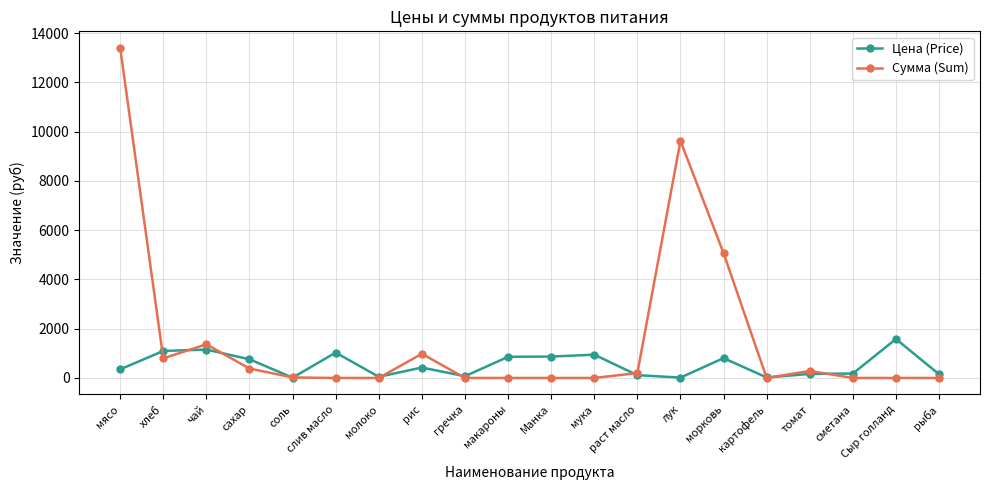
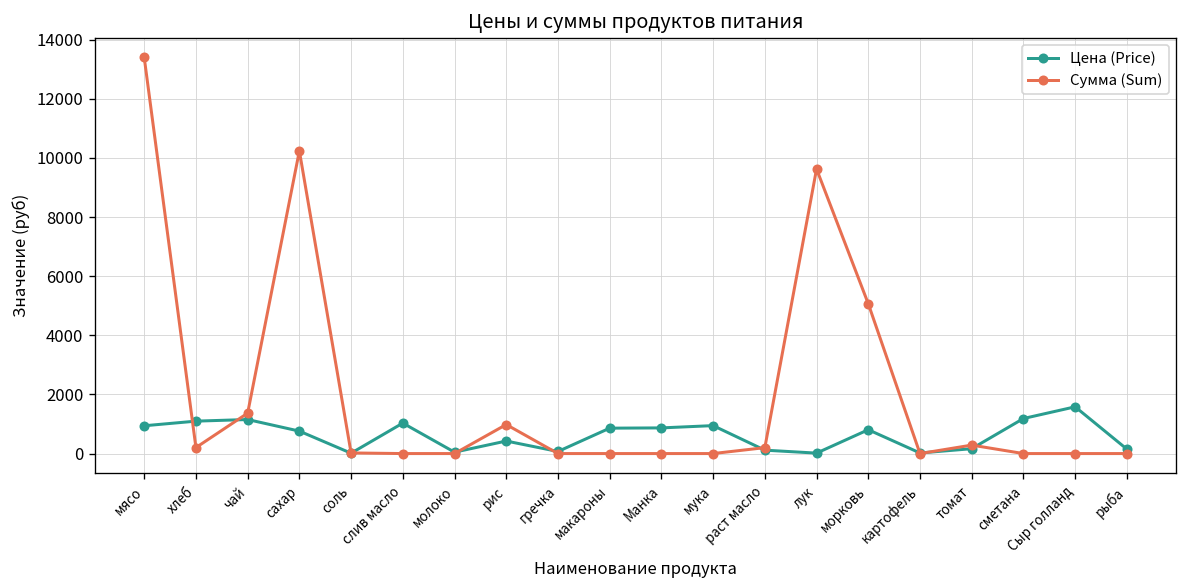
Цена (Price), мясо: 400 -> 900
Сумма (Sum), хлеб: 800 -> 200
Сумма (Sum), сахар: 400 -> 10200
Цена (Price), сметана: 200 -> 1200
